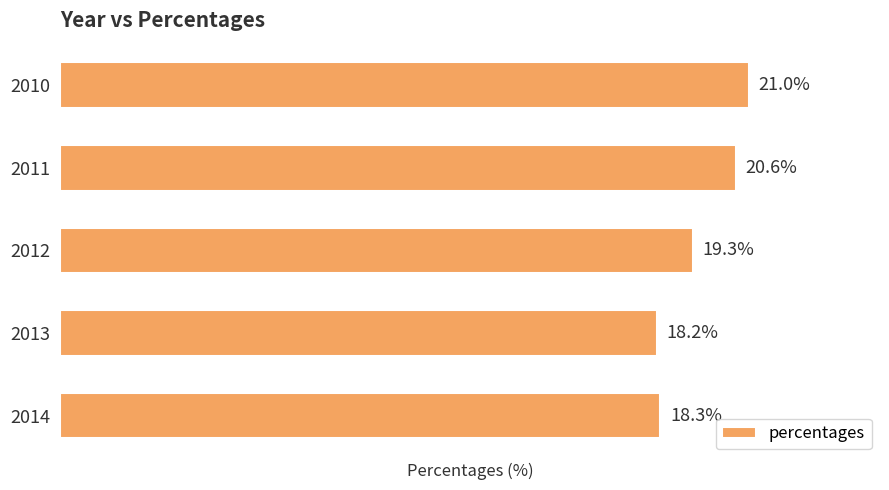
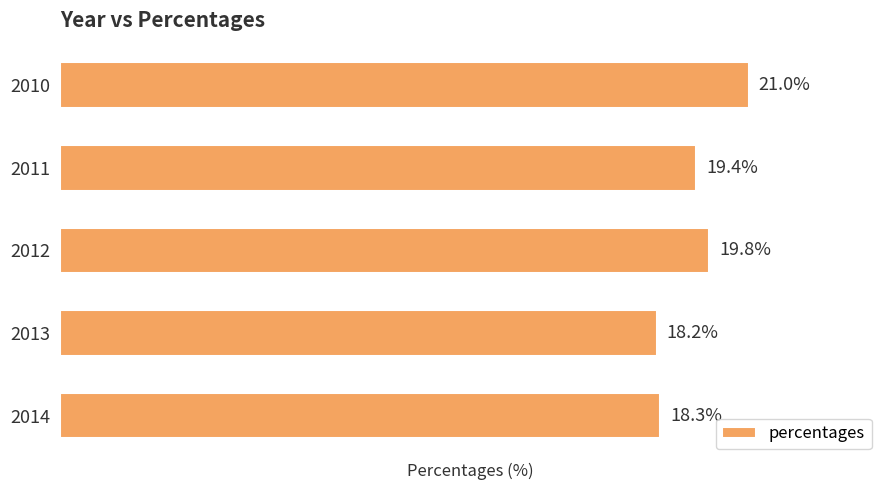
2011: 20.6% -> 19.4%
2012: 19.3% -> 19.8%
